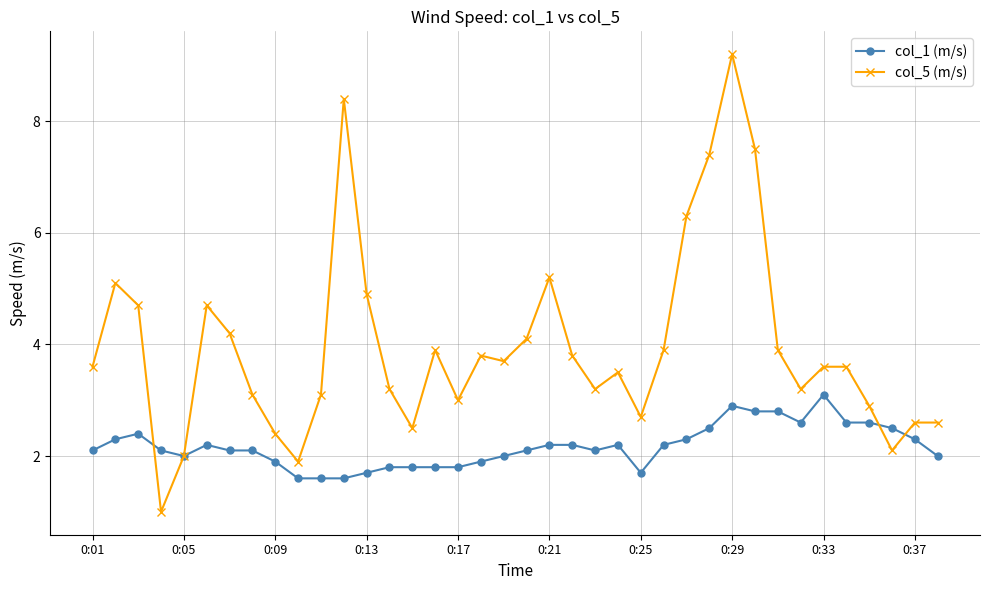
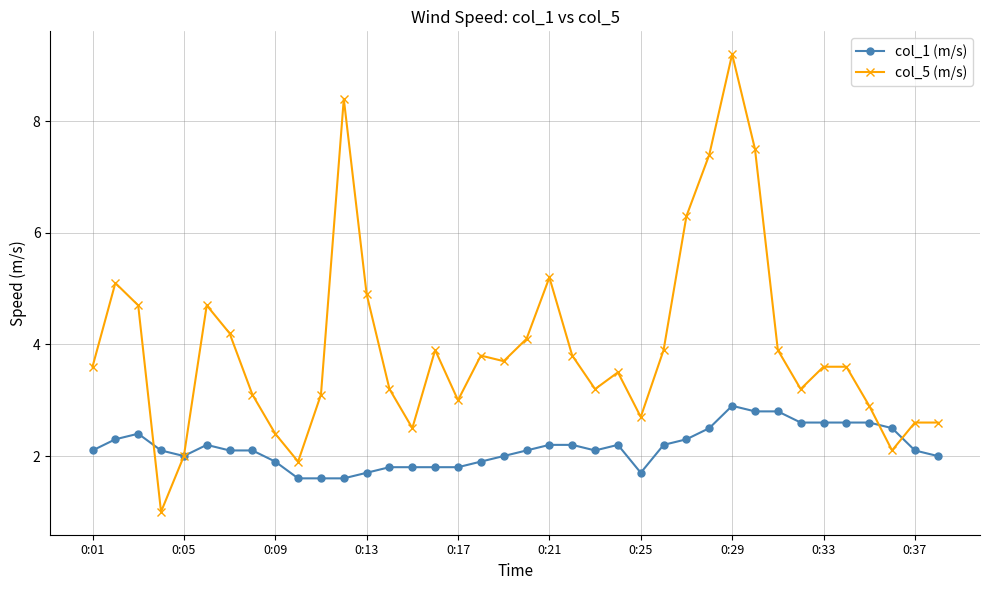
col_1 (m/s), 0:33: 3.1 -> 2.6
col_1 (m/s), 0:37: 2.3 -> 2.1
